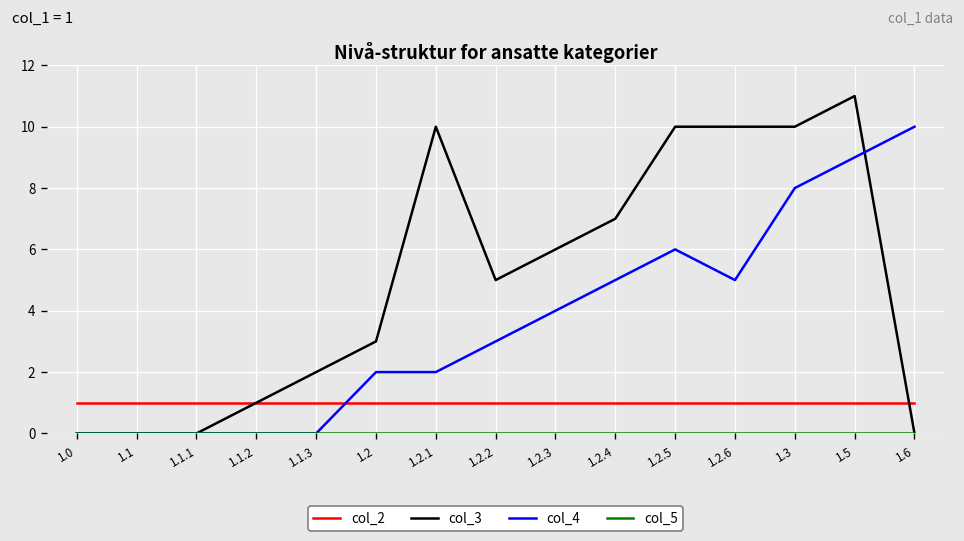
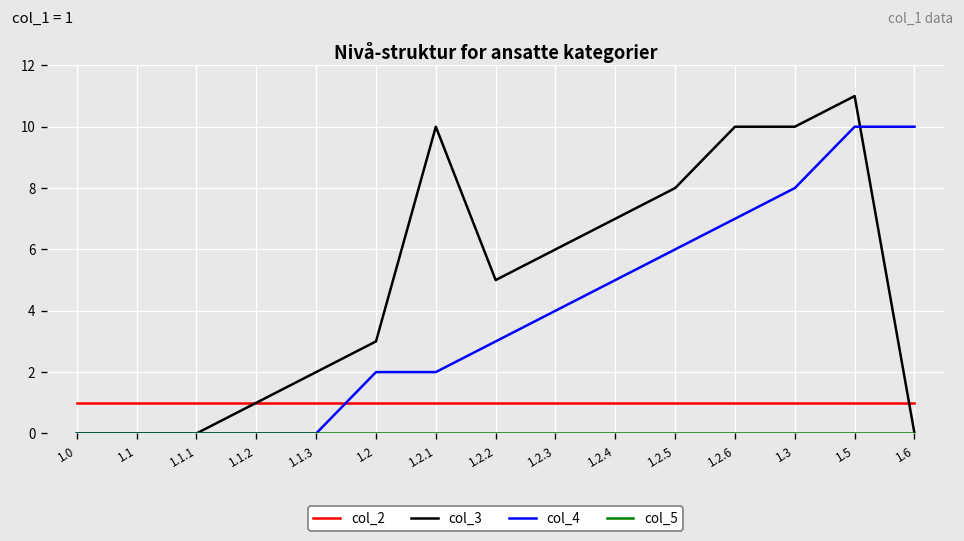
col_3, 1.2.5: 10 -> 8
col_4, 1.2.6: 5 -> 7
col_4, 1.5: 9 -> 10
